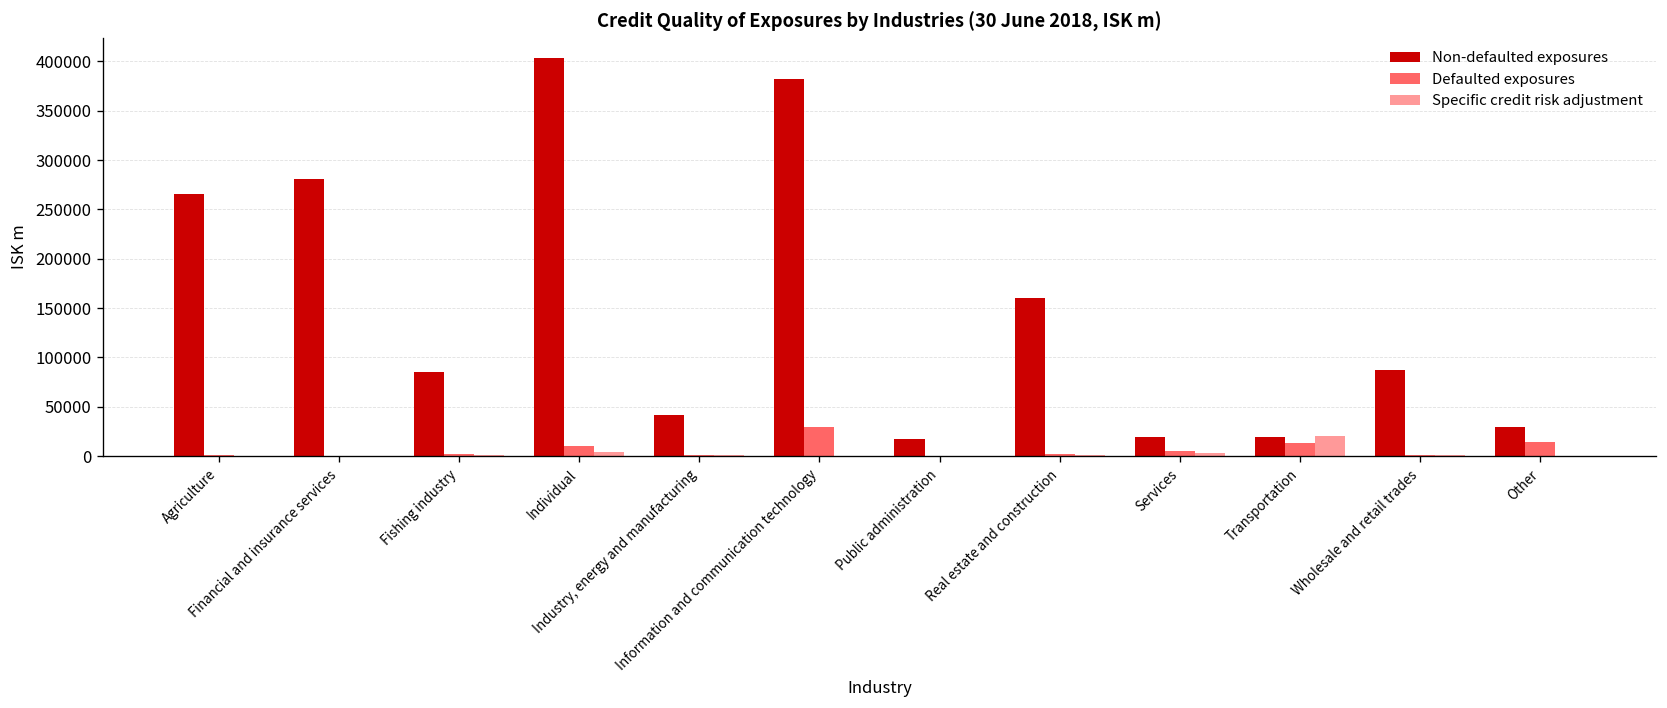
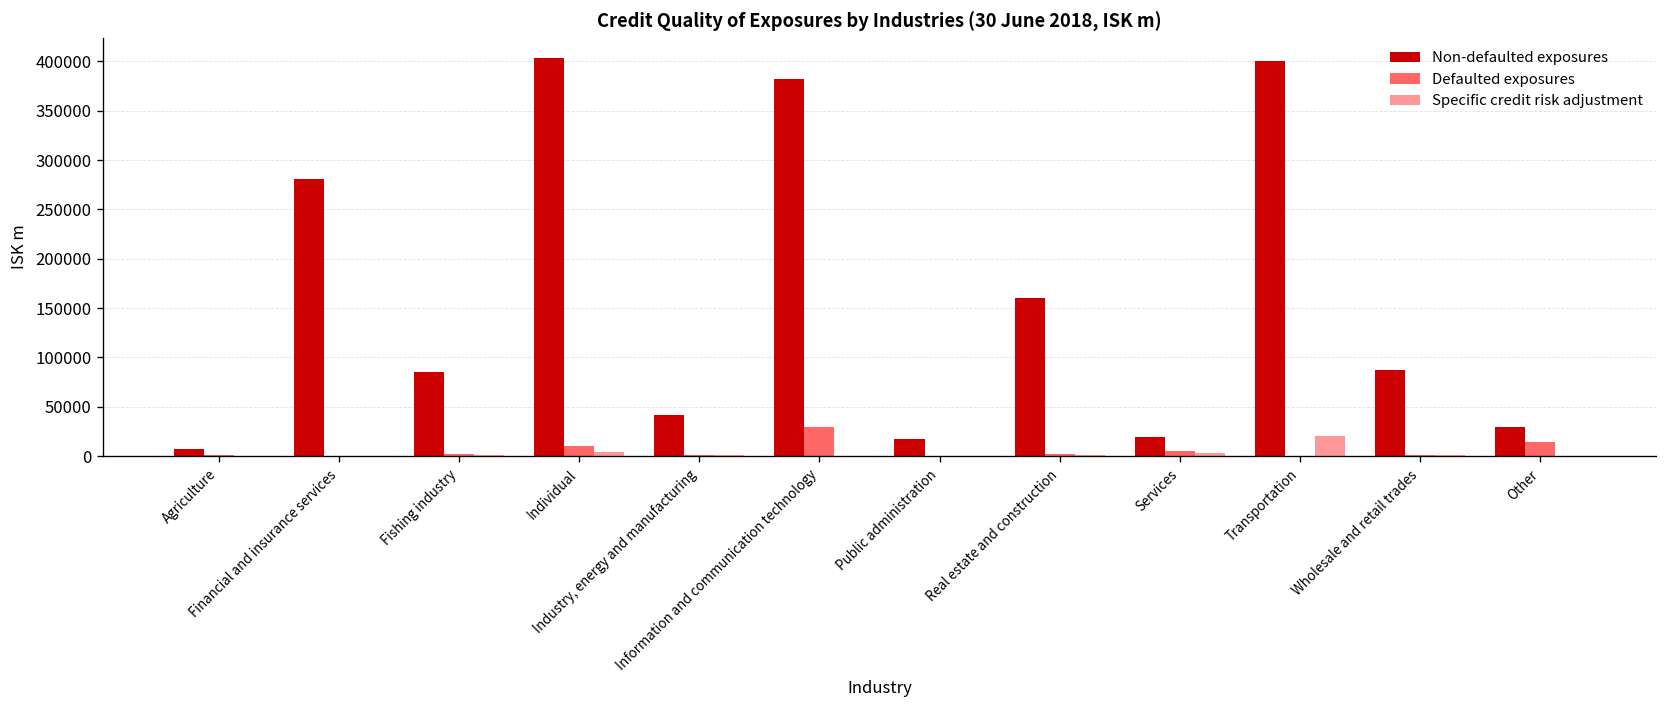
Non-defaulted exposures, Agriculture: 270000 -> 10000
Non-defaulted exposures, Transportation: 20000 -> 400000
Defaulted exposures, Transportation: 10000 -> 0
